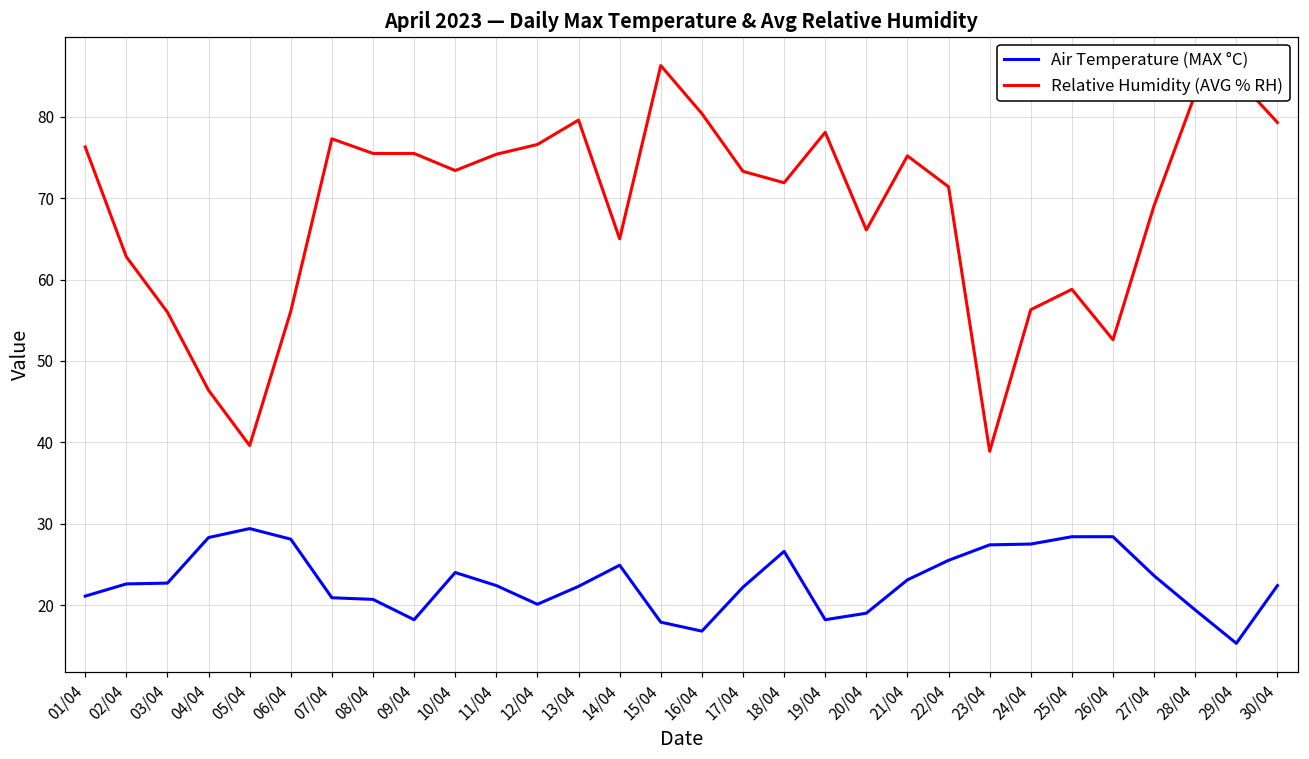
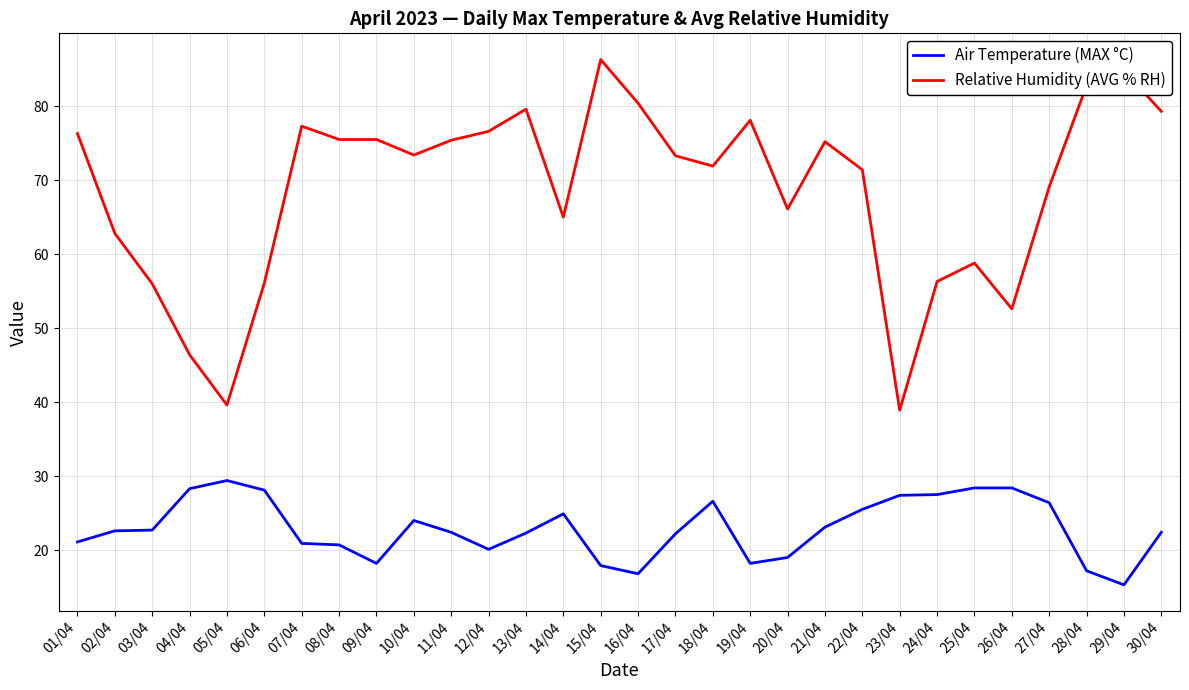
Air Temperature (MAX °C), 27/04: 24 -> 26
Air Temperature (MAX °C), 28/04: 19 -> 17
